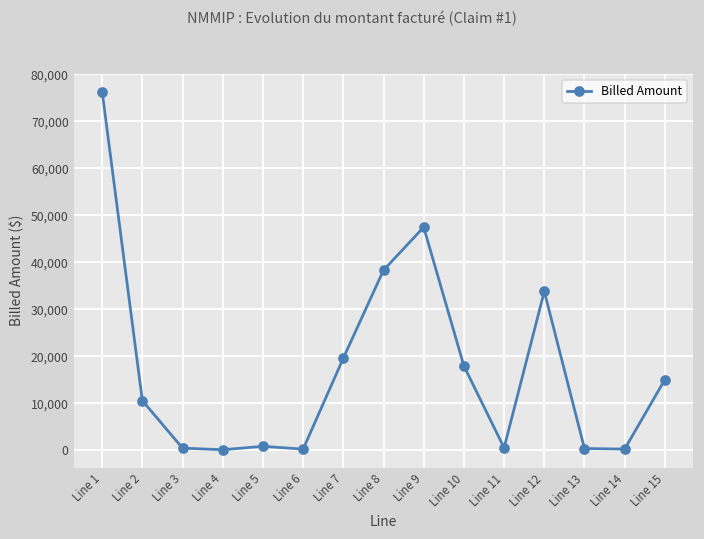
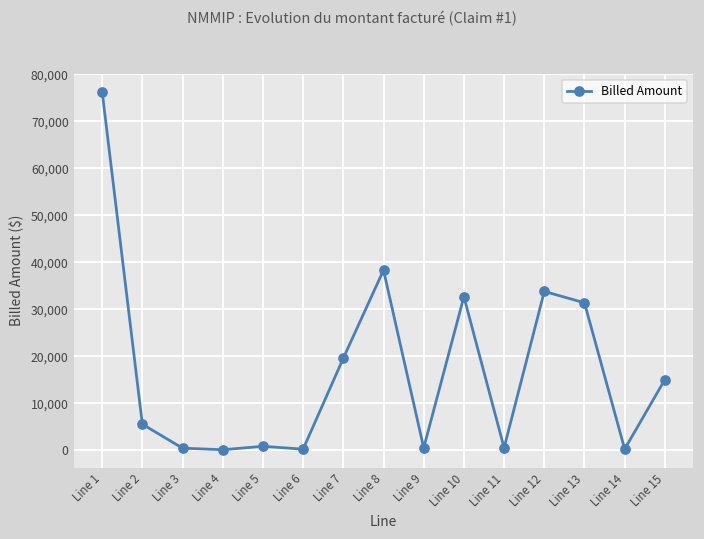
Line 2: 11,000 -> 6,000
Line 9: 47,000 -> 0
Line 10: 18,000 -> 33,000
Line 13: 0 -> 31,000
